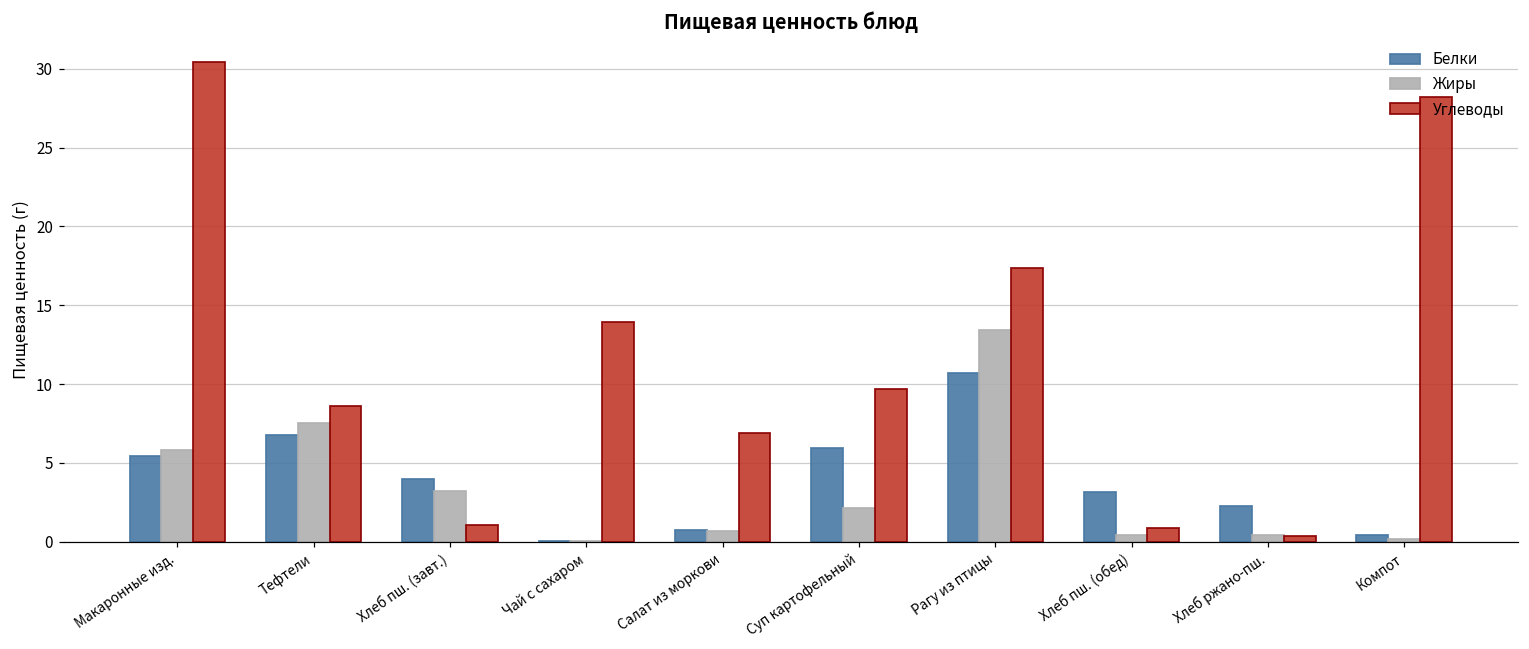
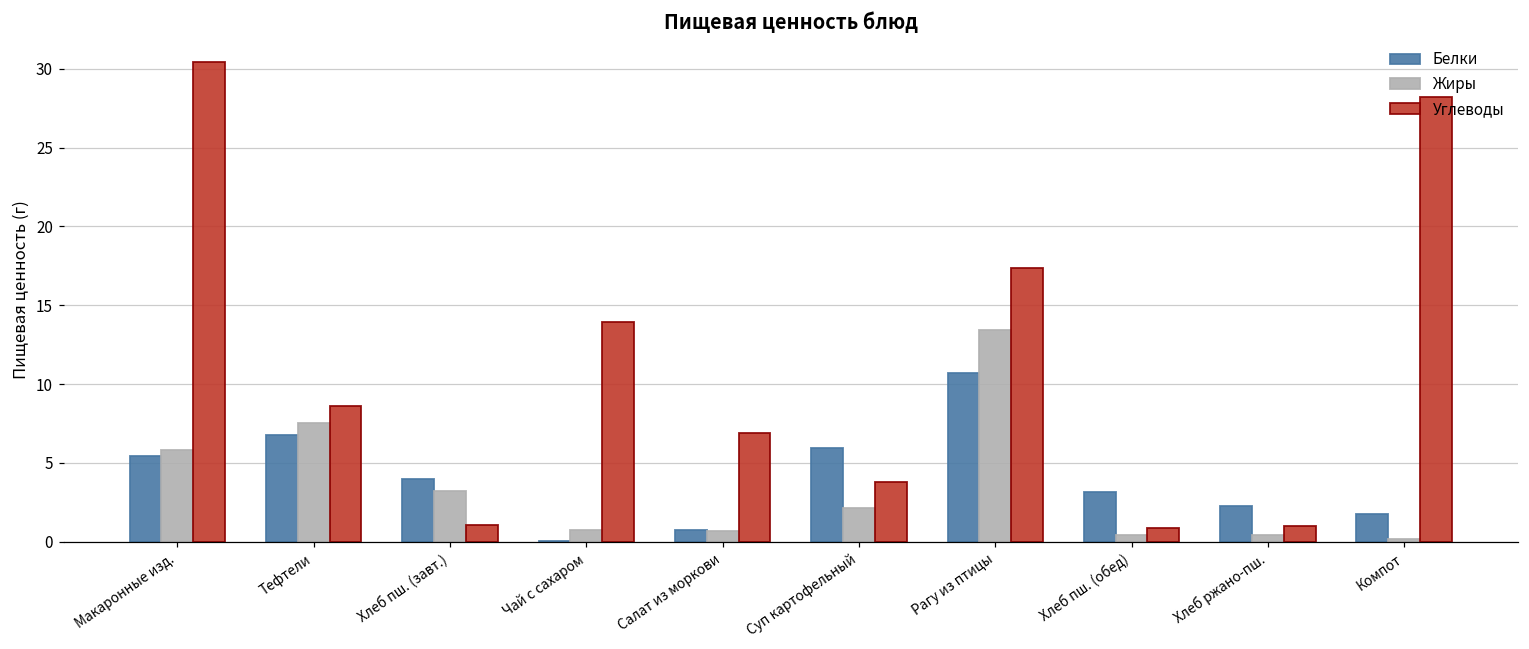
Жиры, Чай с сахаром: 0.0 -> 0.7
Углеводы, Суп картофельный: 9.7 -> 3.8
Углеводы, Хлеб ржано-пш.: 0.4 -> 1.0
Белки, Компот: 0.4 -> 1.8
